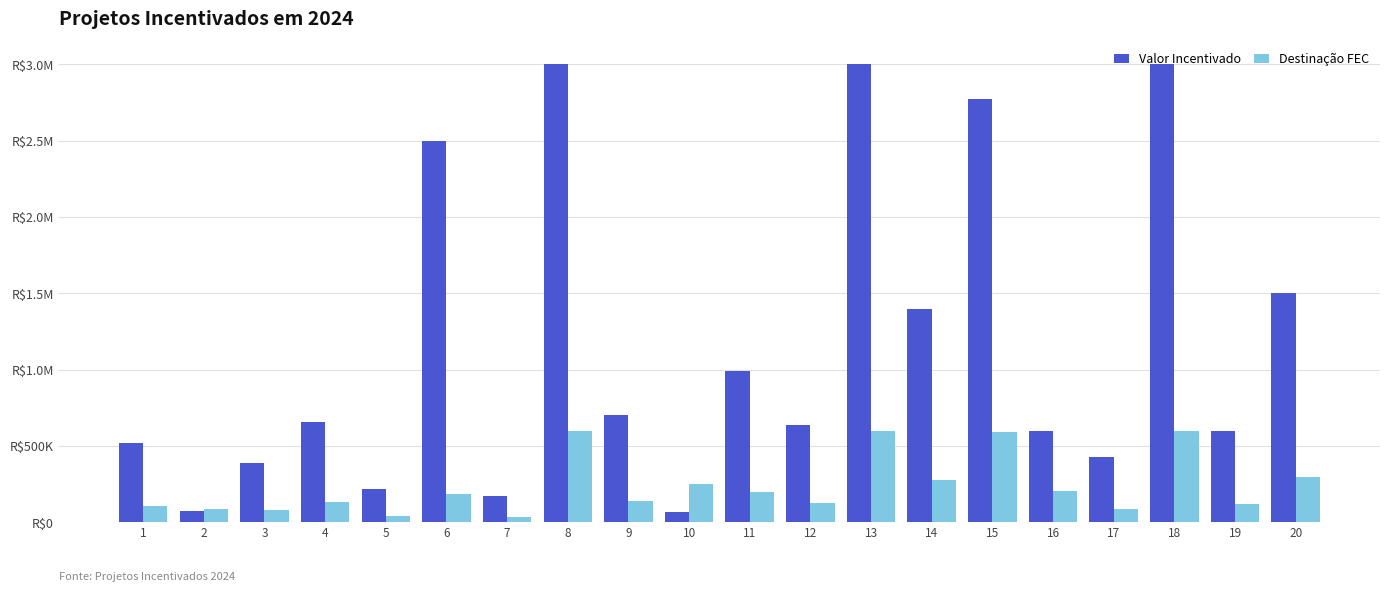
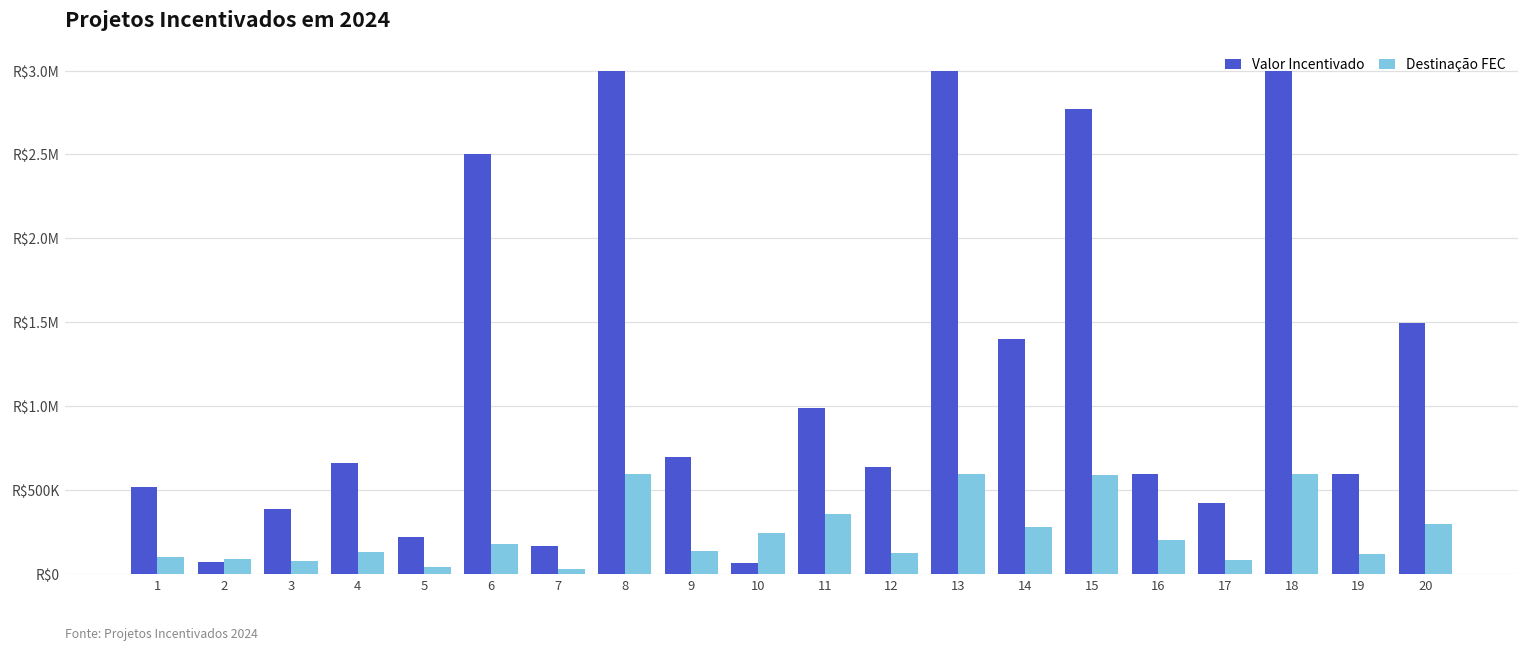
Destinação FEC, 11: R$200000 -> R$360000
